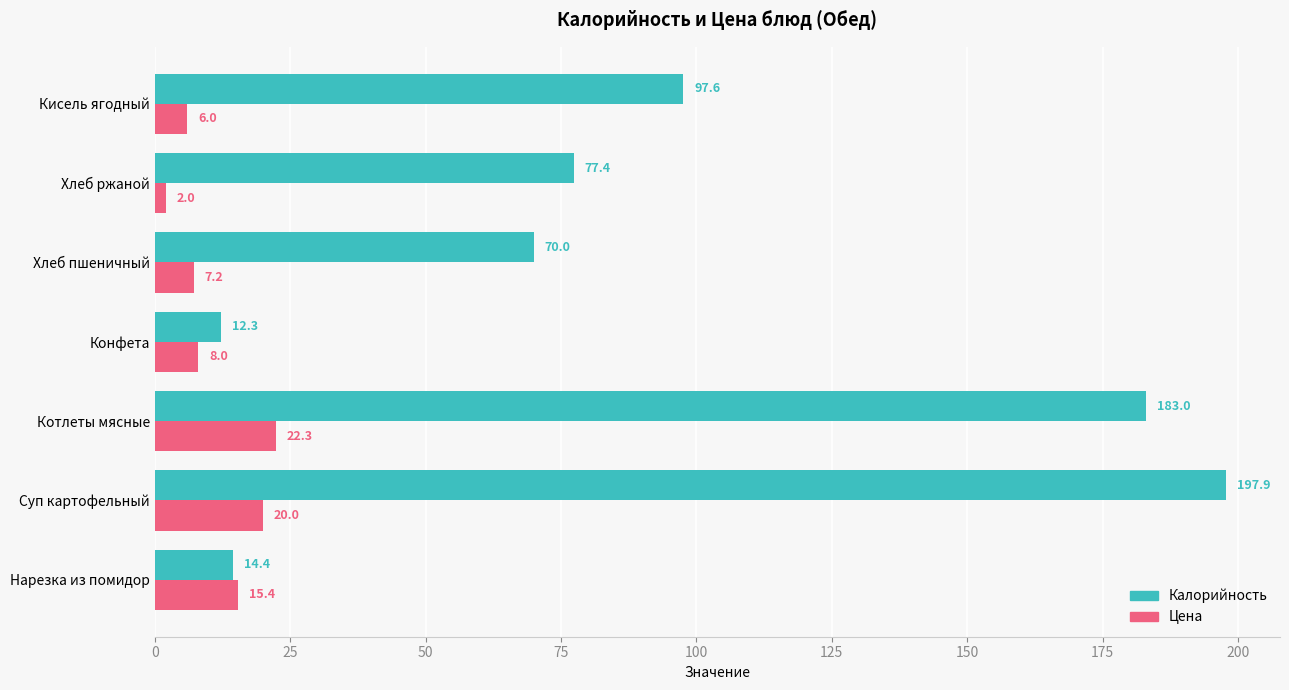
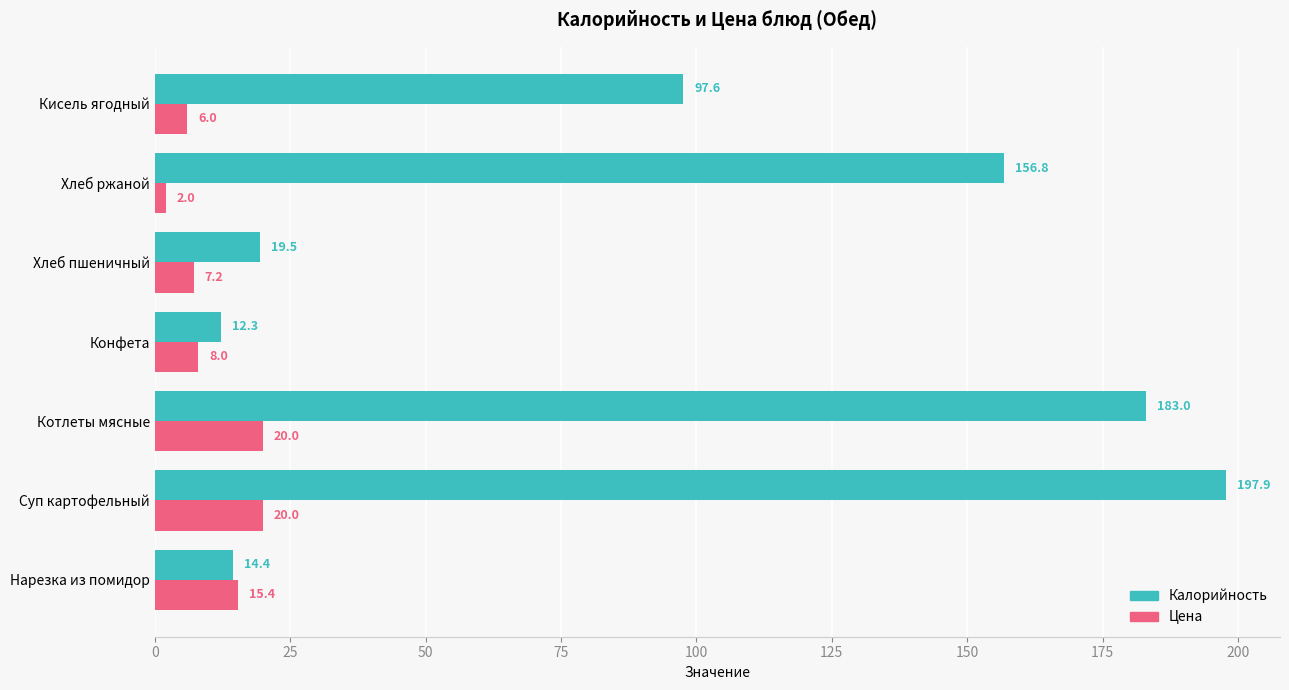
Калорийность, Хлеб ржаной: 77.4 -> 156.8
Калорийность, Хлеб пшеничный: 70.0 -> 19.5
Цена, Котлеты мясные: 22.3 -> 20.0
